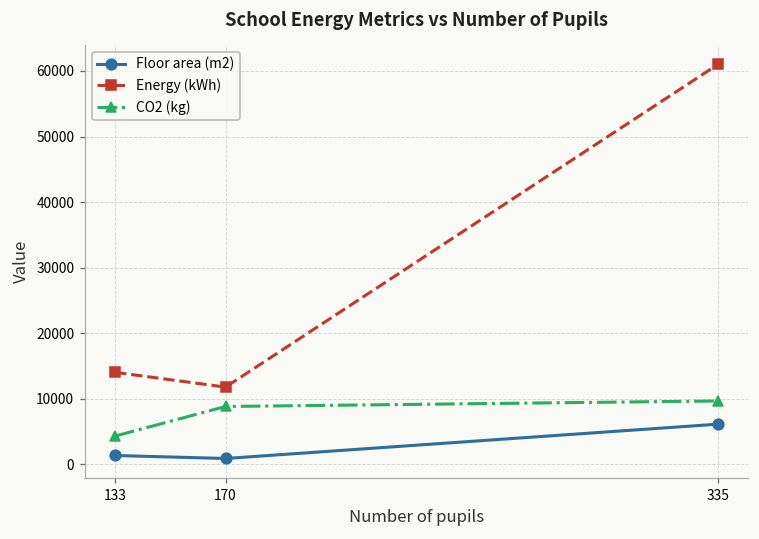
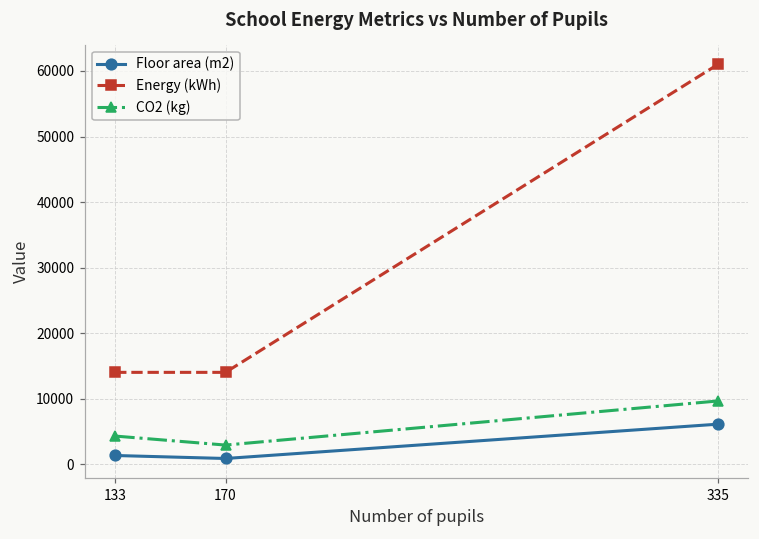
Energy (kWh), 170: 12000 -> 14000
CO2 (kg), 170: 9000 -> 3000
